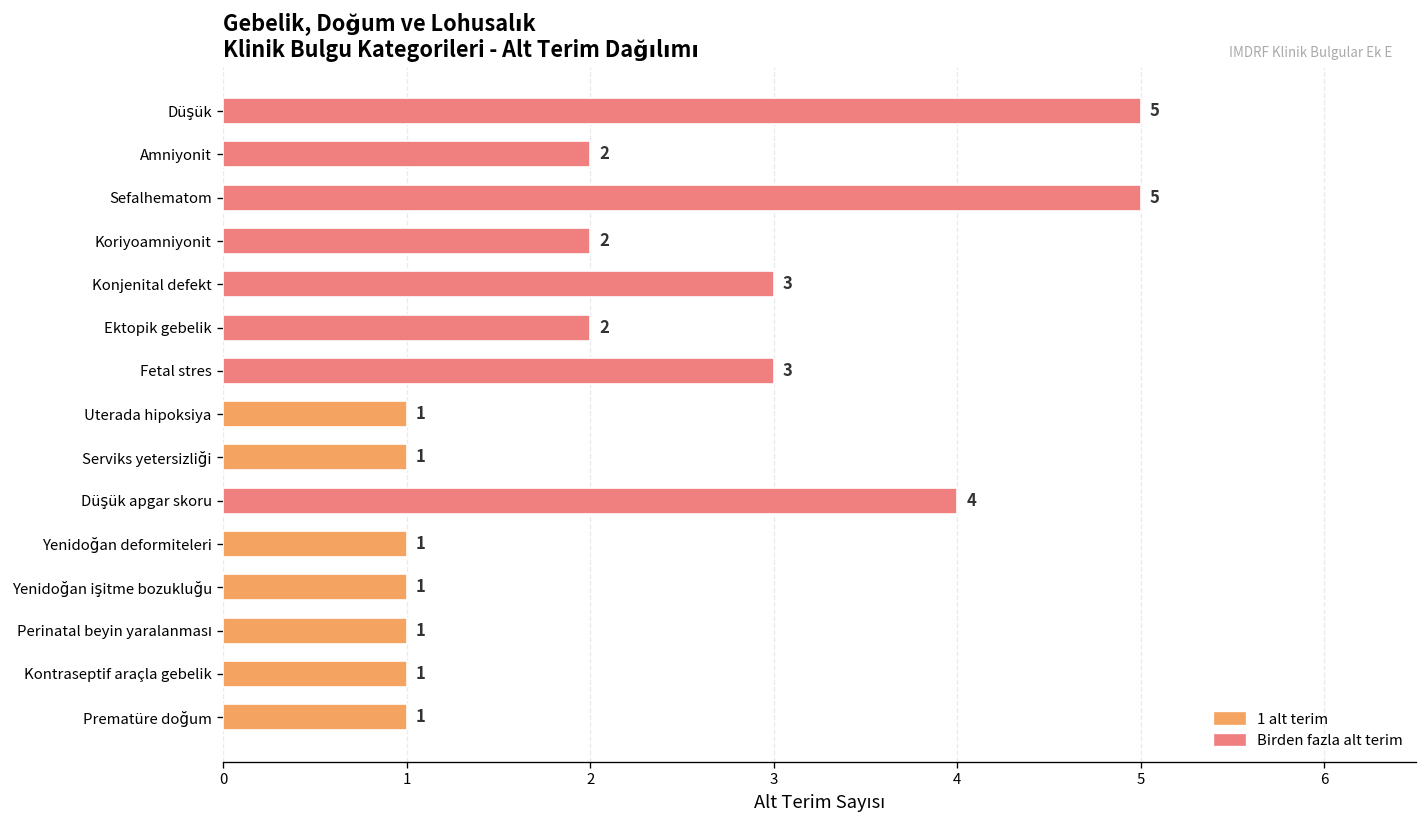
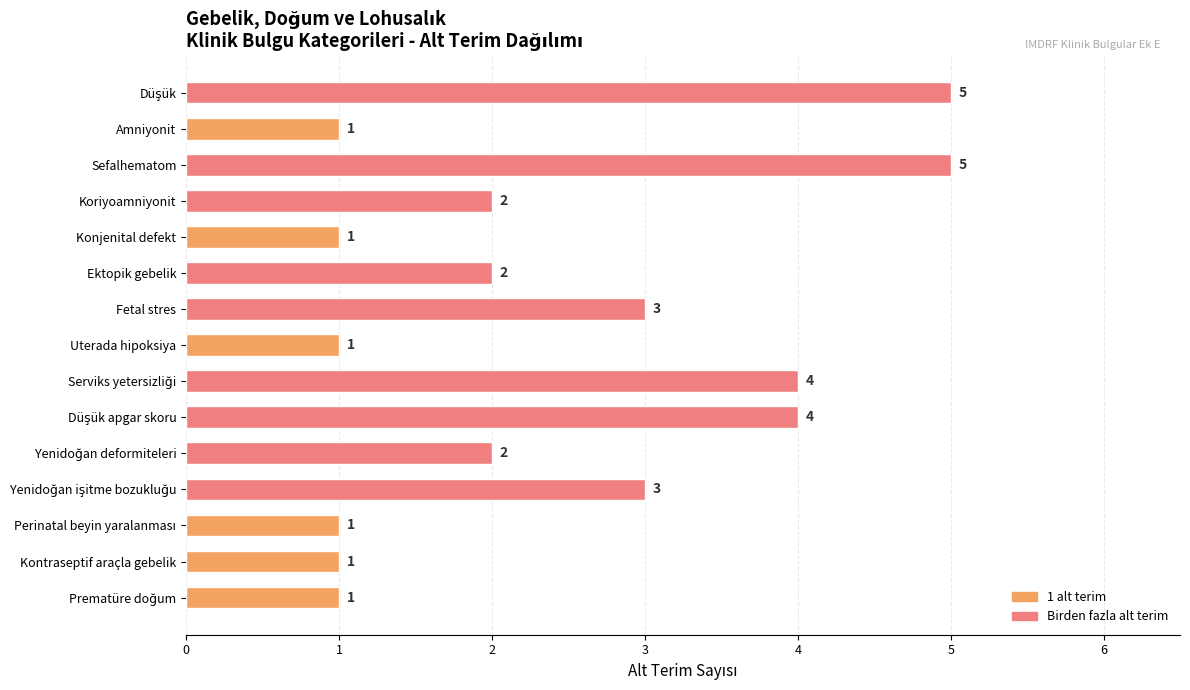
Amniyonit: 2 -> 1
Konjenital defekt: 3 -> 1
Serviks yetersizliği: 1 -> 4
Yenidoğan deformiteleri: 1 -> 2
Yenidoğan işitme bozukluğu: 1 -> 3
